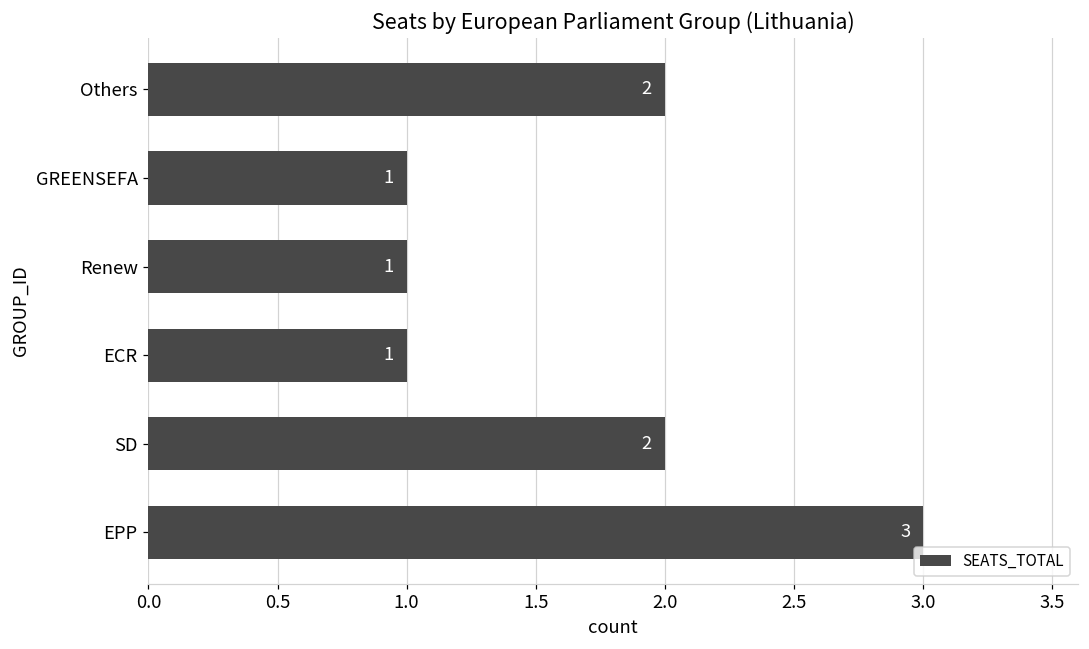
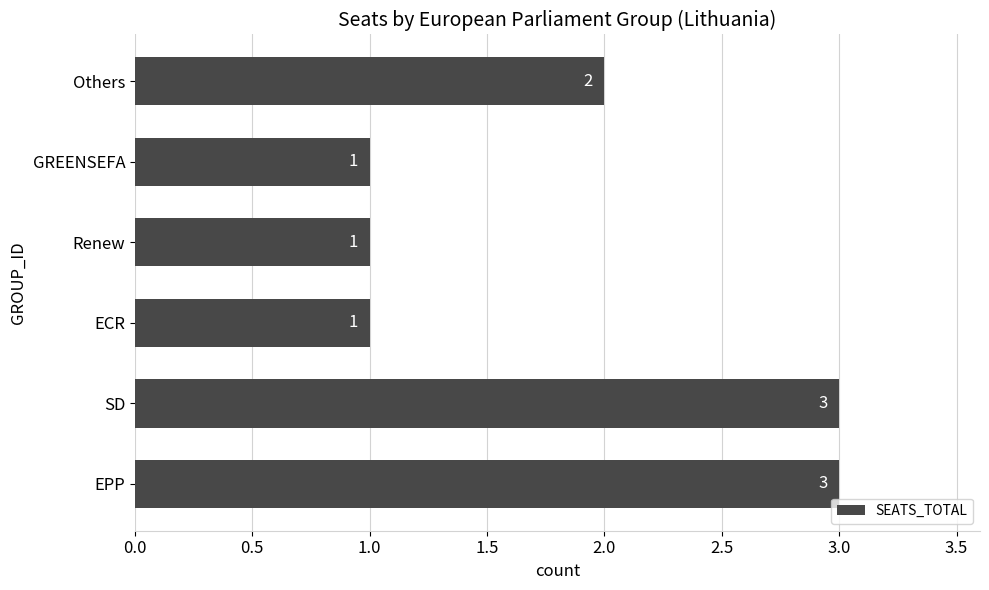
SD: 2 -> 3
